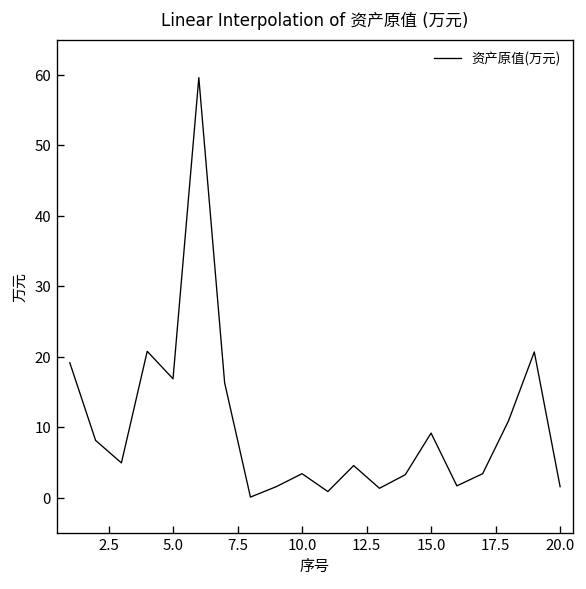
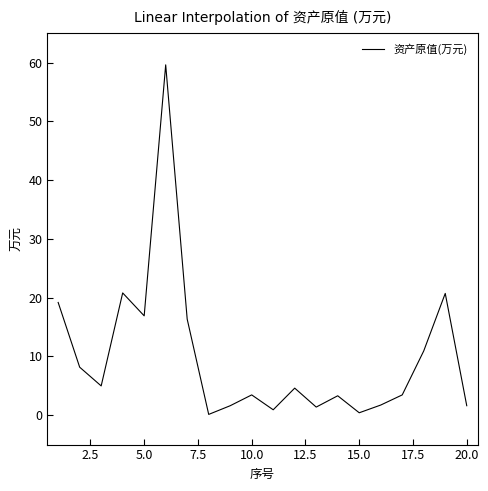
15.0: 9 -> 0
